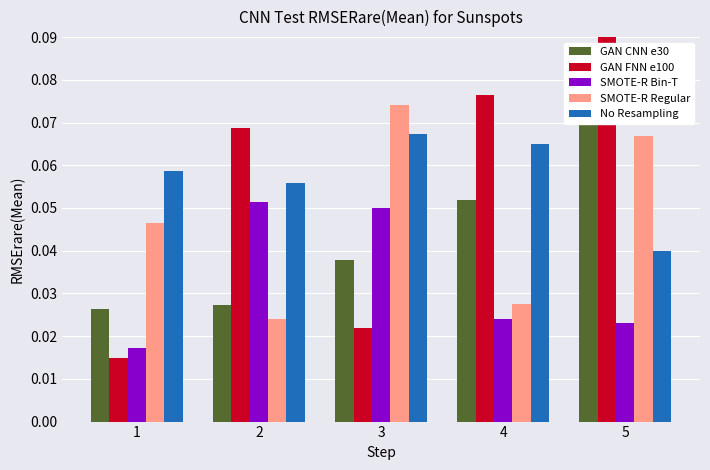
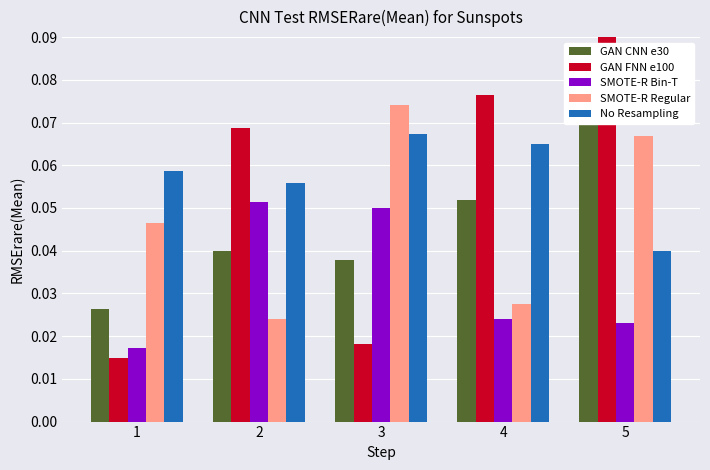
GAN CNN e30, 2: 0.027 -> 0.040
GAN FNN e100, 3: 0.022 -> 0.018
